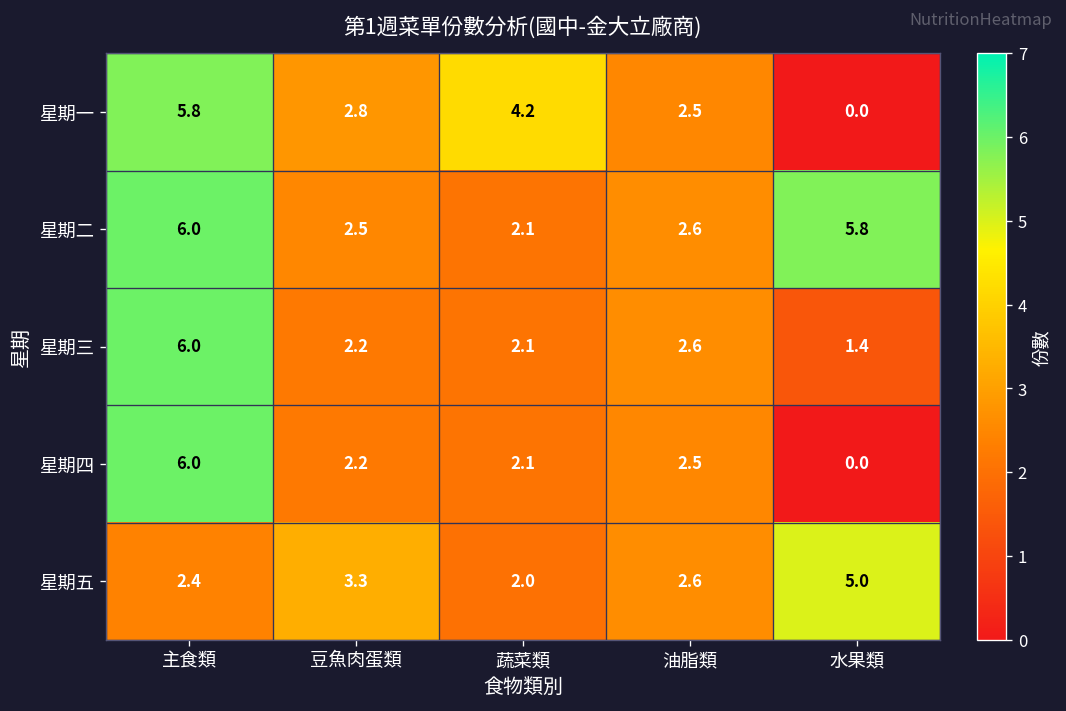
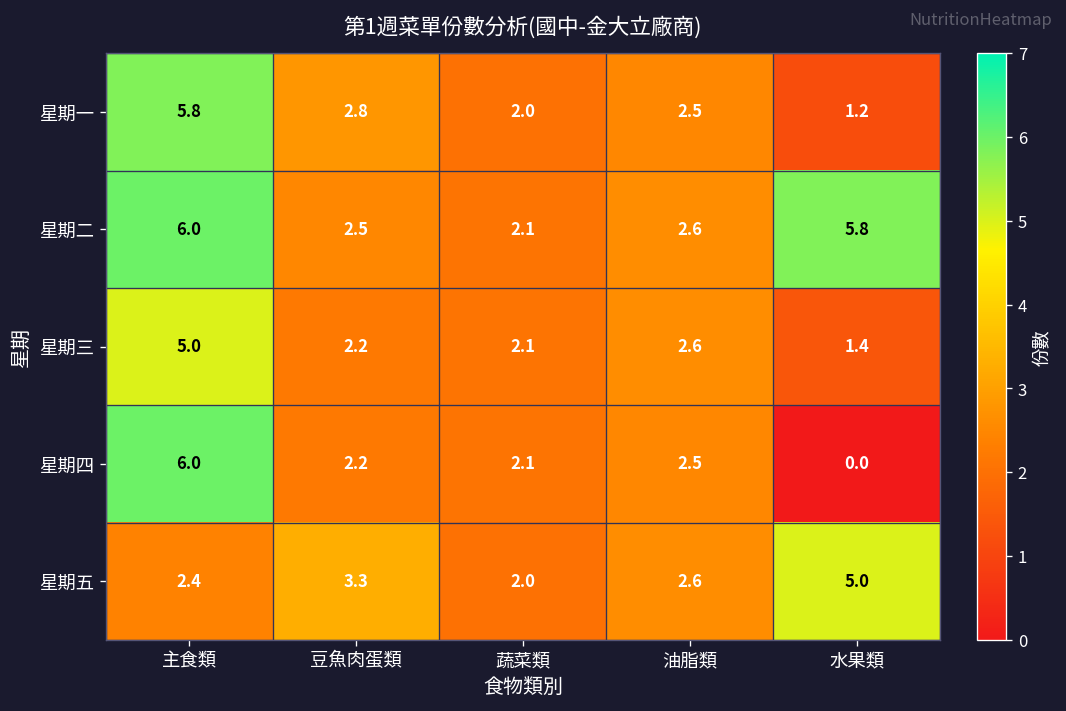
星期一, 蔬菜類: 4.2 -> 2.0
星期一, 水果類: 0.0 -> 1.2
星期三, 主食類: 6.0 -> 5.0
